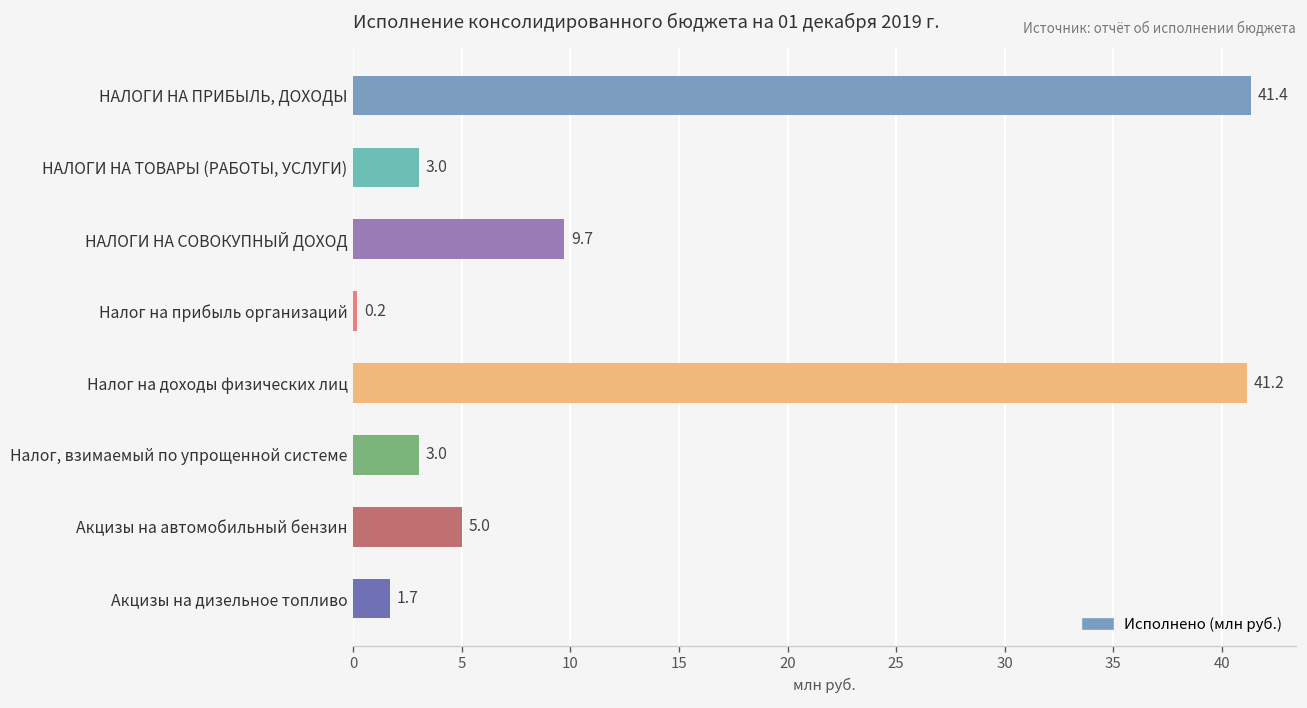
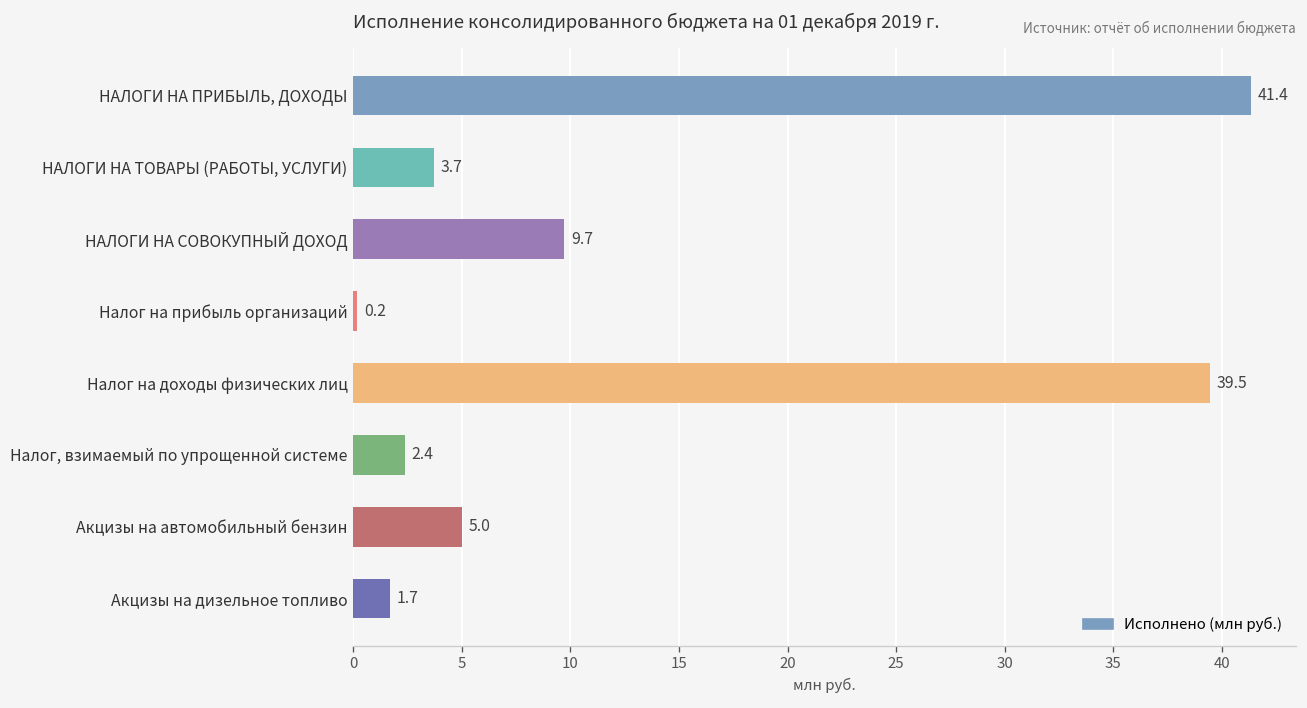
НАЛОГИ НА ТОВАРЫ (РАБОТЫ, УСЛУГИ): 3.0 -> 3.7
Налог на доходы физических лиц: 41.2 -> 39.5
Налог, взимаемый по упрощенной системе: 3.0 -> 2.4
